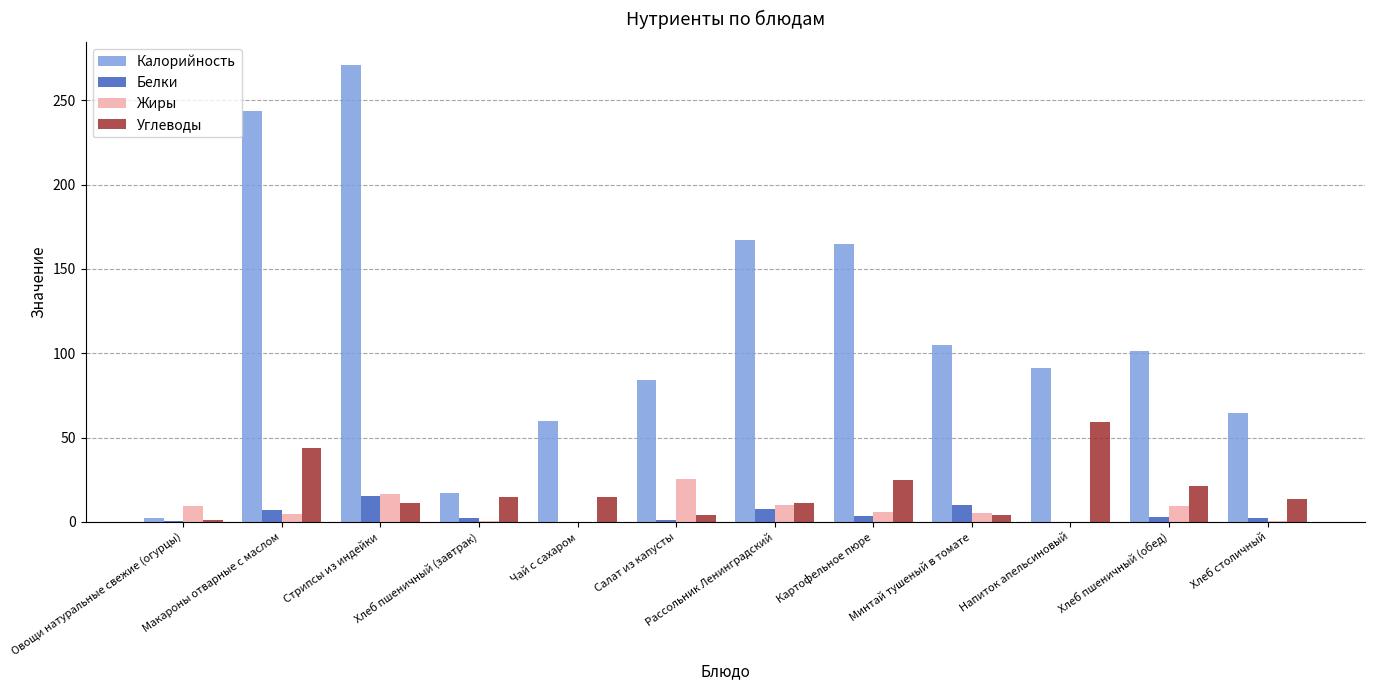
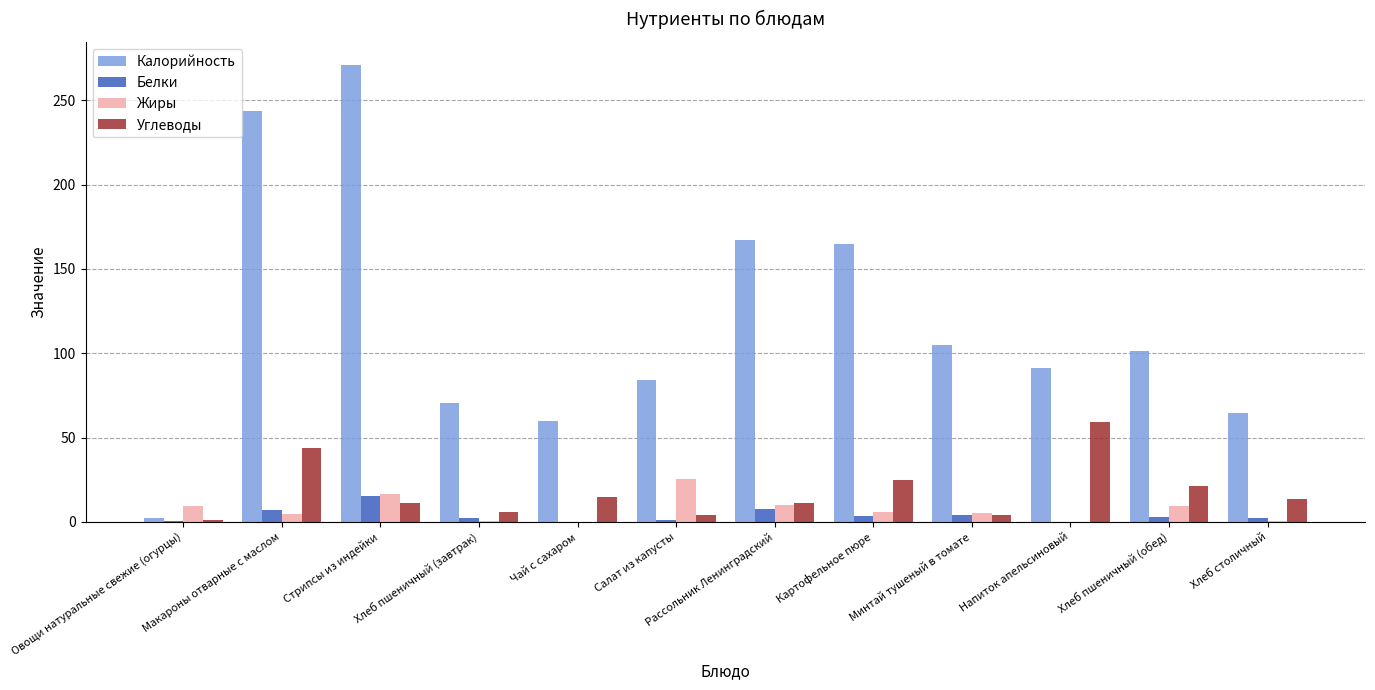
Калорийность, Хлеб пшеничный (завтрак): 17 -> 71
Углеводы, Хлеб пшеничный (завтрак): 15 -> 6
Белки, Минтай тушеный в томате: 10 -> 4
